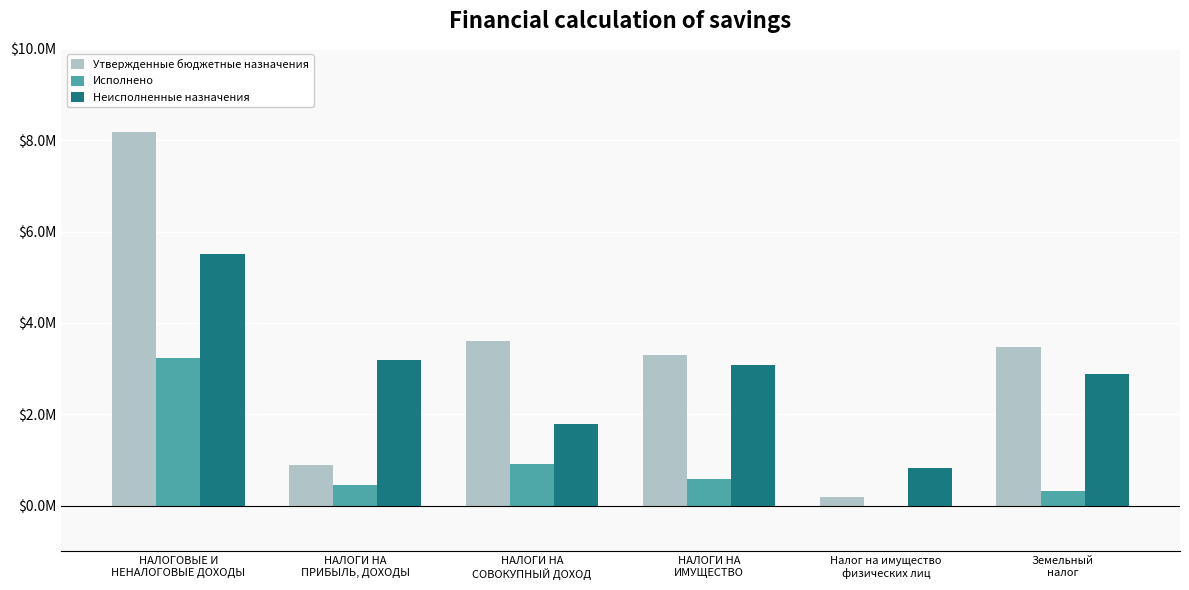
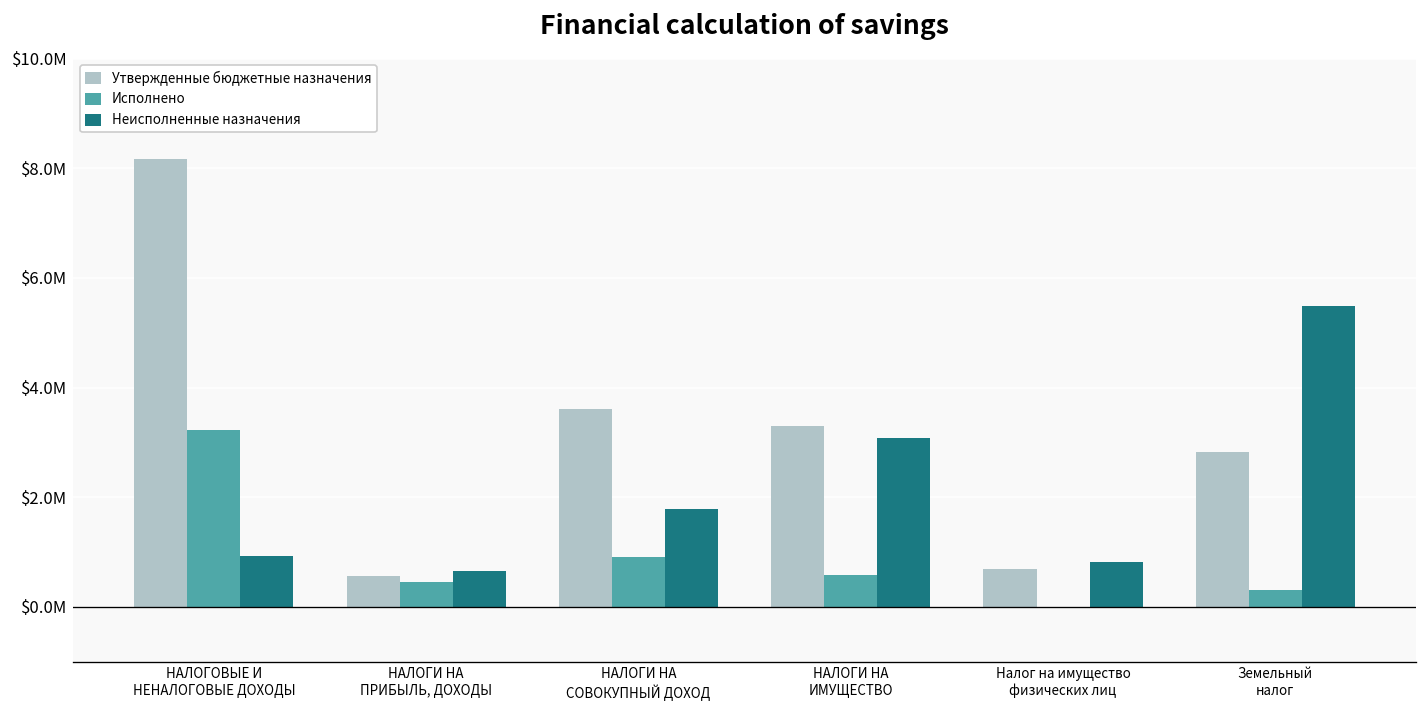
Неисполненные назначения, НАЛОГОВЫЕ И НЕНАЛОГОВЫЕ ДОХОДЫ: $5500000 -> $900000
Утвержденные бюджетные назначения, НАЛОГИ НА ПРИБЫЛЬ, ДОХОДЫ: $900000 -> $600000
Неисполненные назначения, НАЛОГИ НА ПРИБЫЛЬ, ДОХОДЫ: $3200000 -> $600000
Утвержденные бюджетные назначения, Налог на имущество физических лиц: $200000 -> $700000
Утвержденные бюджетные назначения, Земельный налог: $3500000 -> $2800000
Неисполненные назначения, Земельный налог: $2900000 -> $5500000
